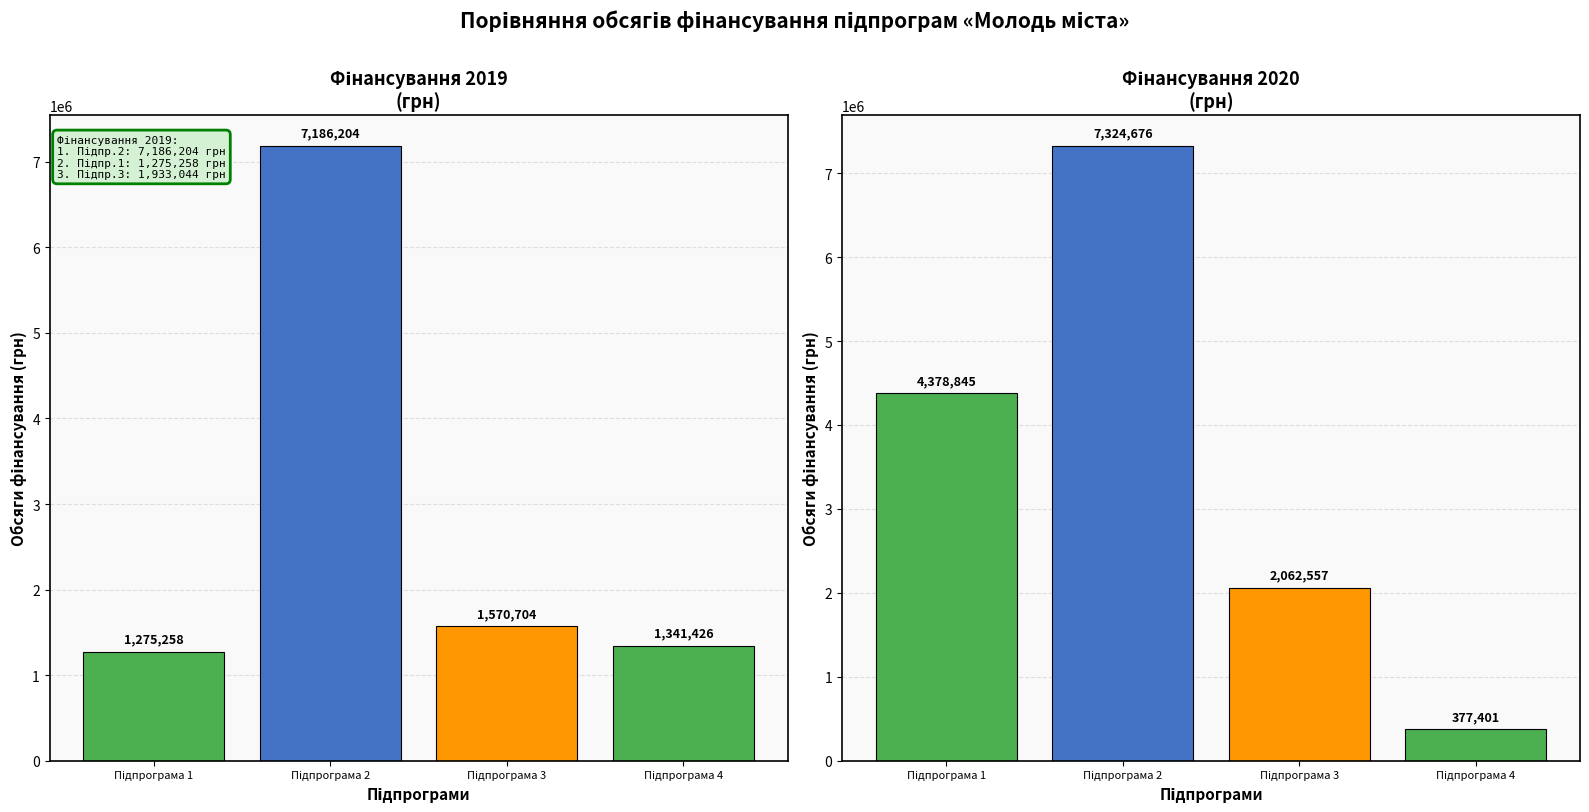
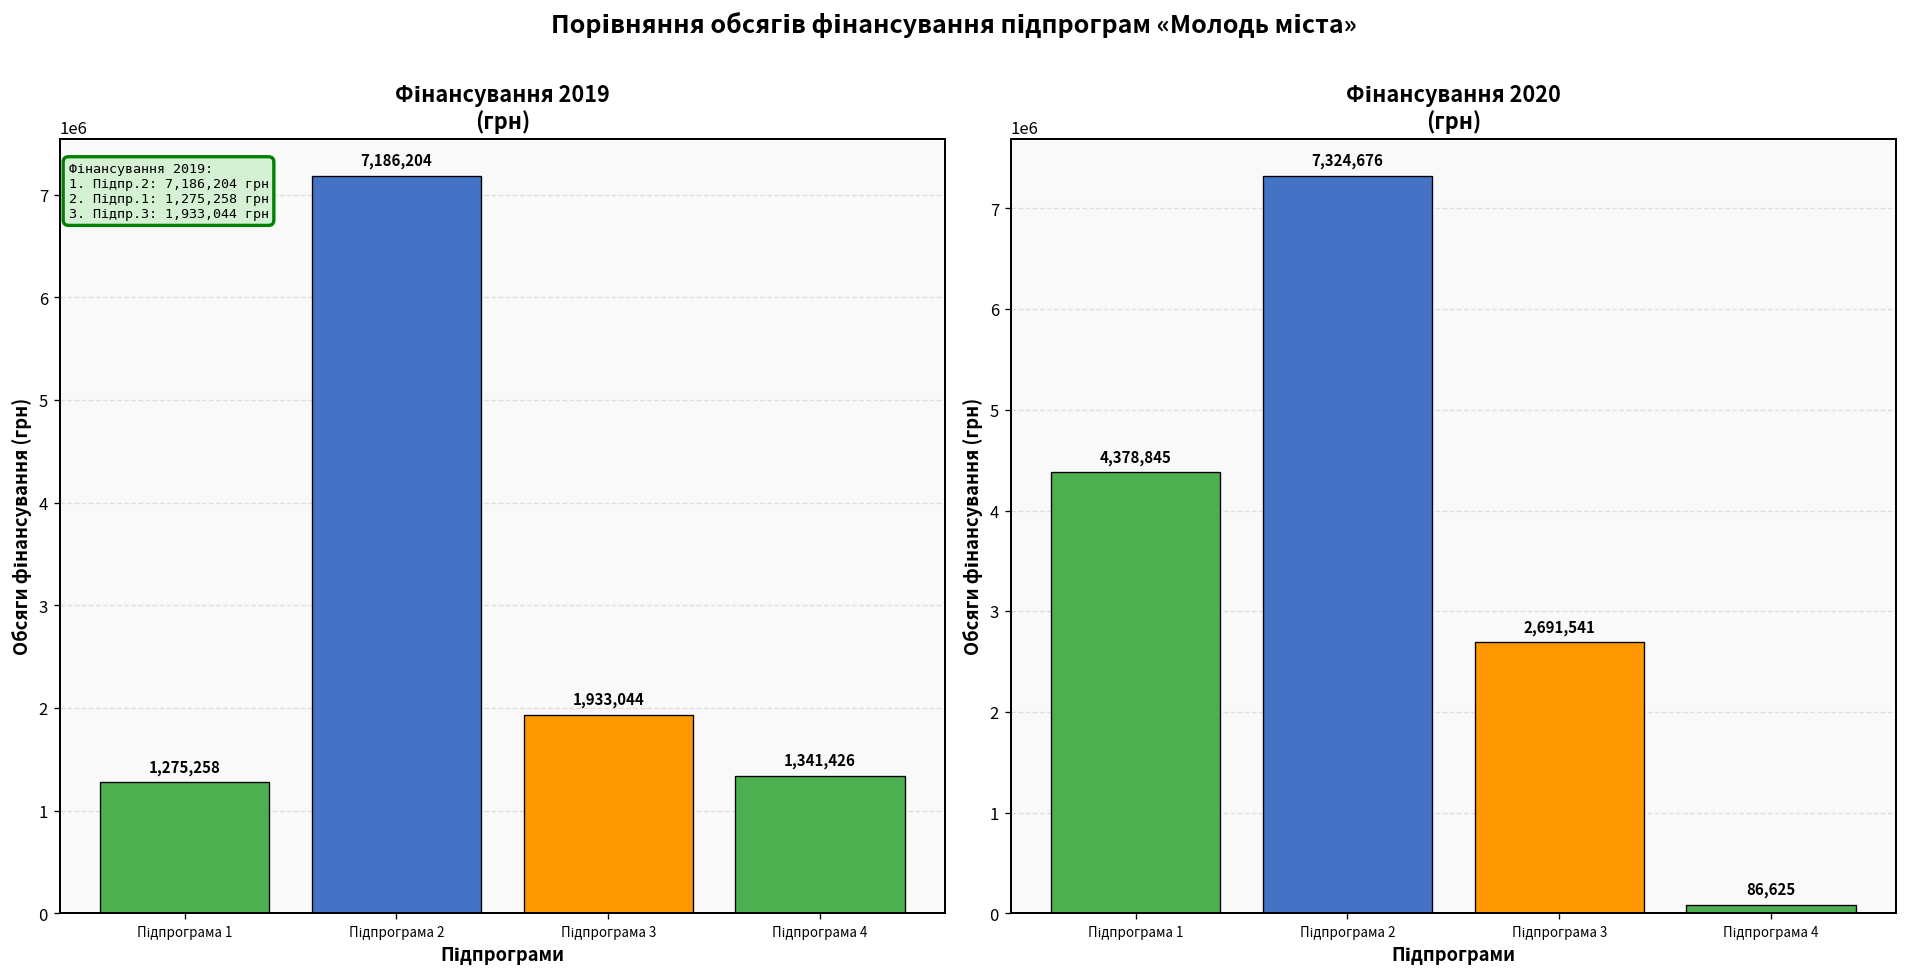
Фінансування 2019 (грн), Підпрограма 3: 1,570,704 -> 1,933,044
Фінансування 2020 (грн), Підпрограма 3: 2,062,557 -> 2,691,541
Фінансування 2020 (грн), Підпрограма 4: 377,401 -> 86,625
